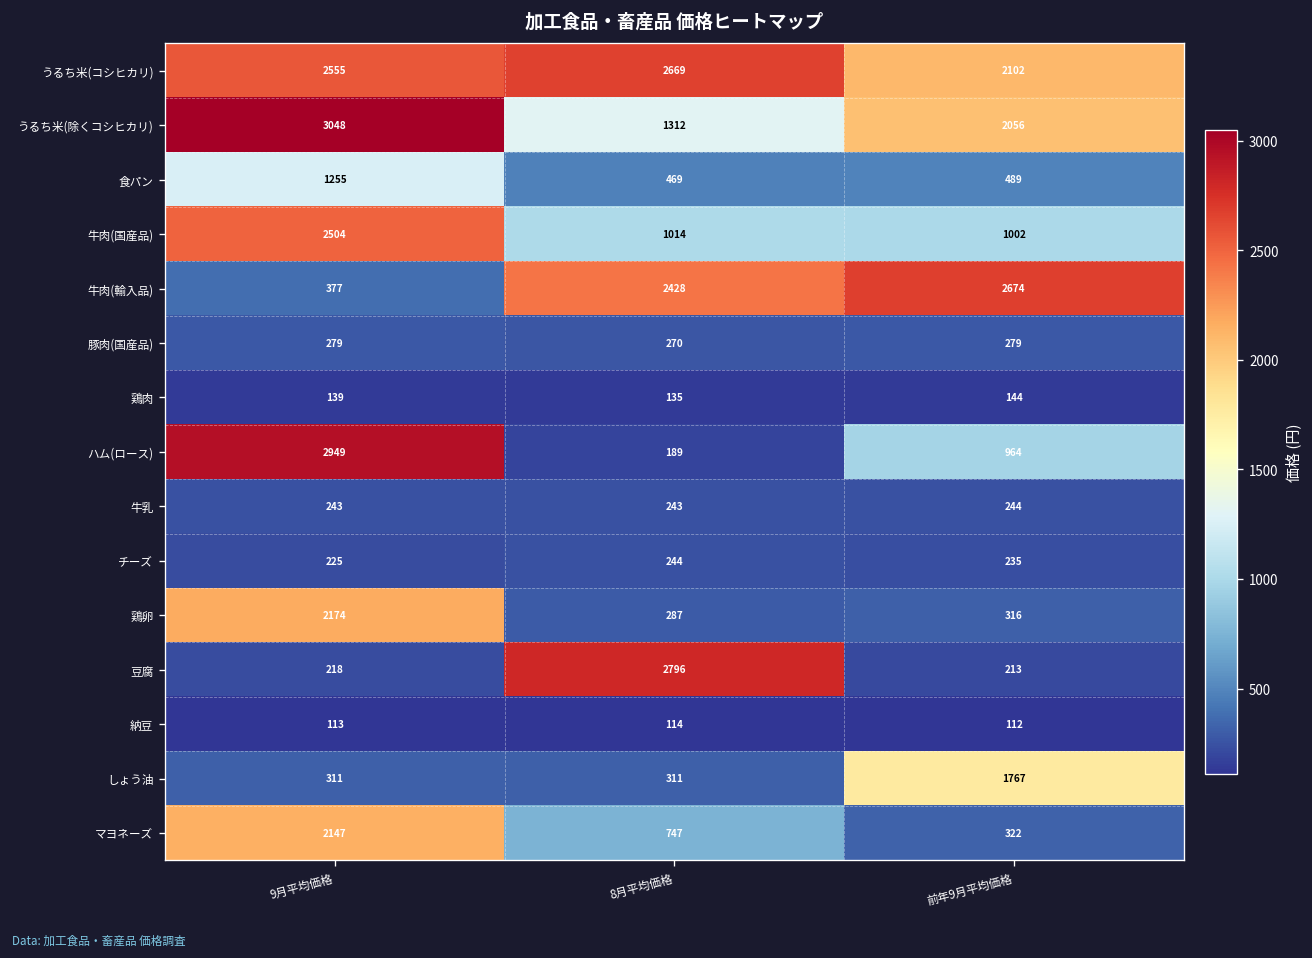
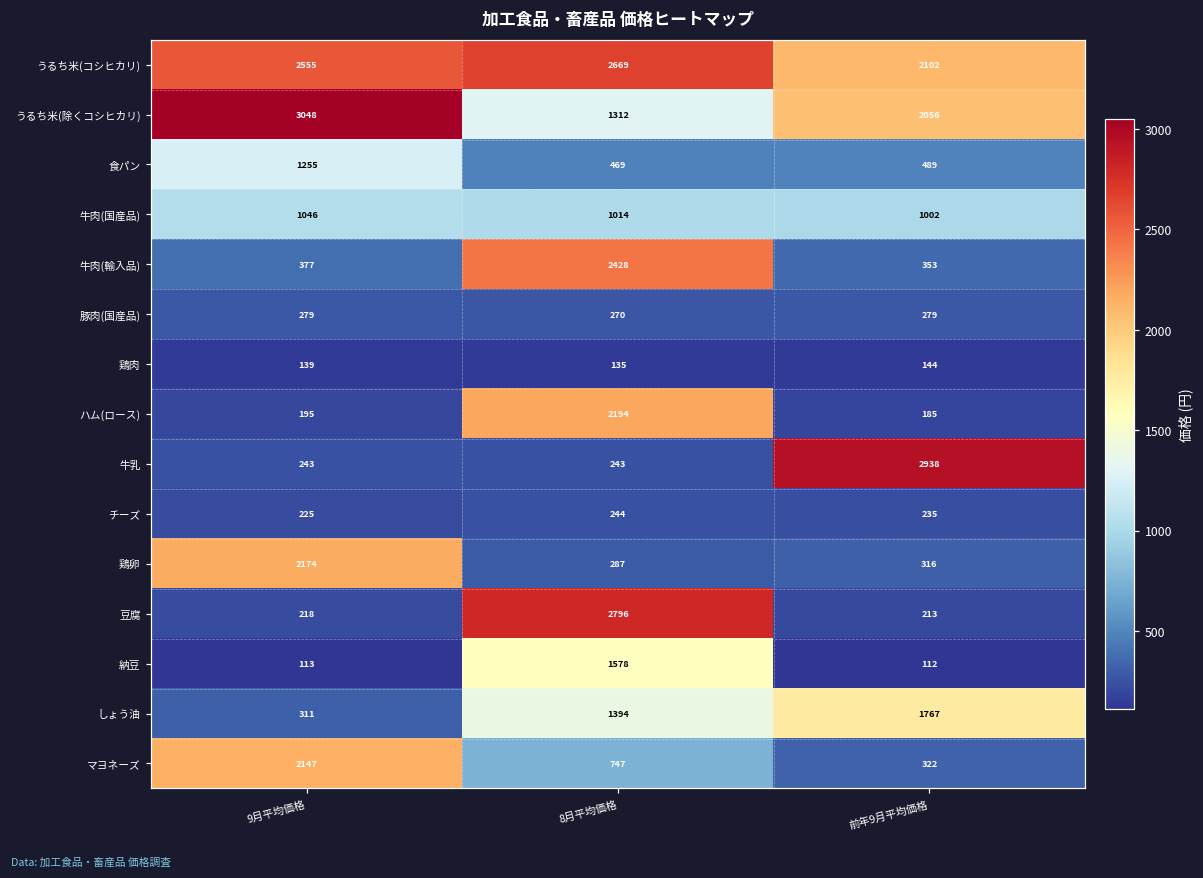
牛肉(国産品), 9月平均価格: 2504 -> 1046
牛肉(輸入品), 前年9月平均価格: 2674 -> 353
ハム(ロース), 9月平均価格: 2949 -> 195
ハム(ロース), 8月平均価格: 189 -> 2194
ハム(ロース), 前年9月平均価格: 964 -> 185
牛乳, 前年9月平均価格: 244 -> 2938
納豆, 8月平均価格: 114 -> 1578
しょう油, 8月平均価格: 311 -> 1394
